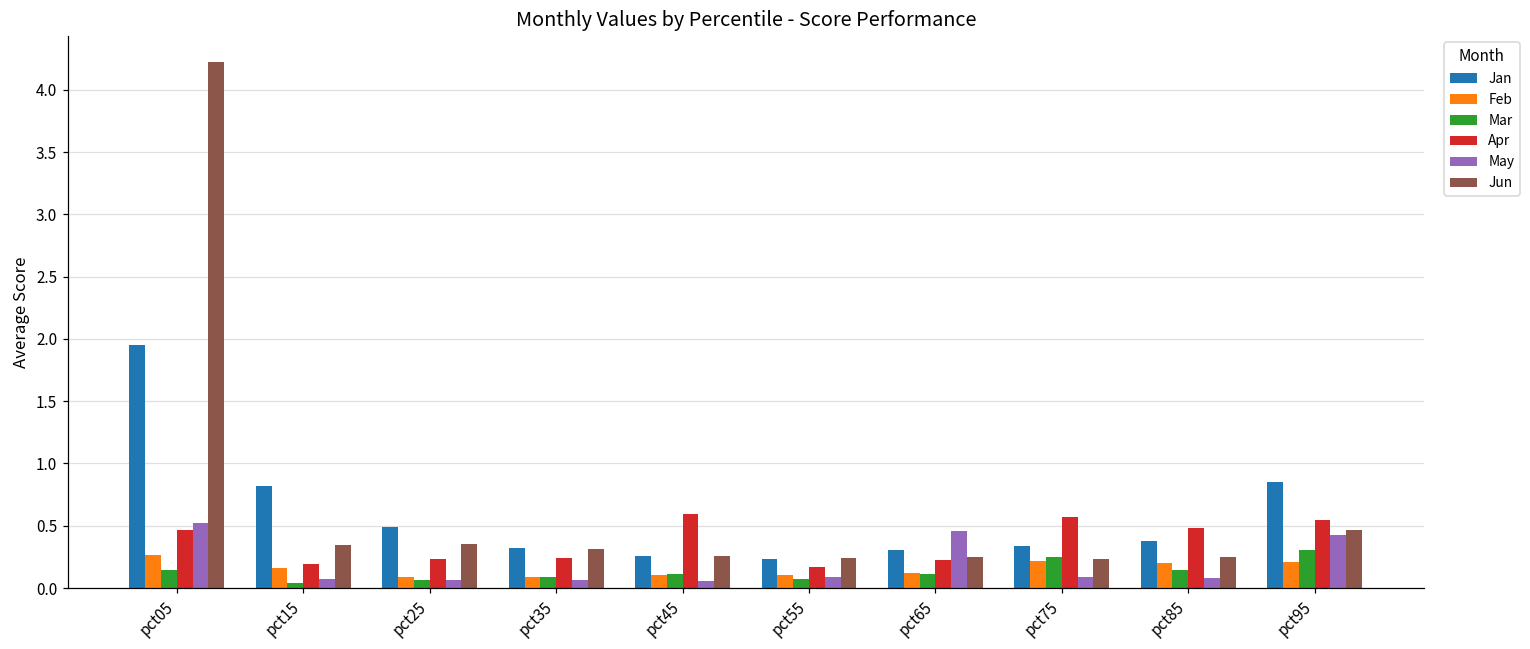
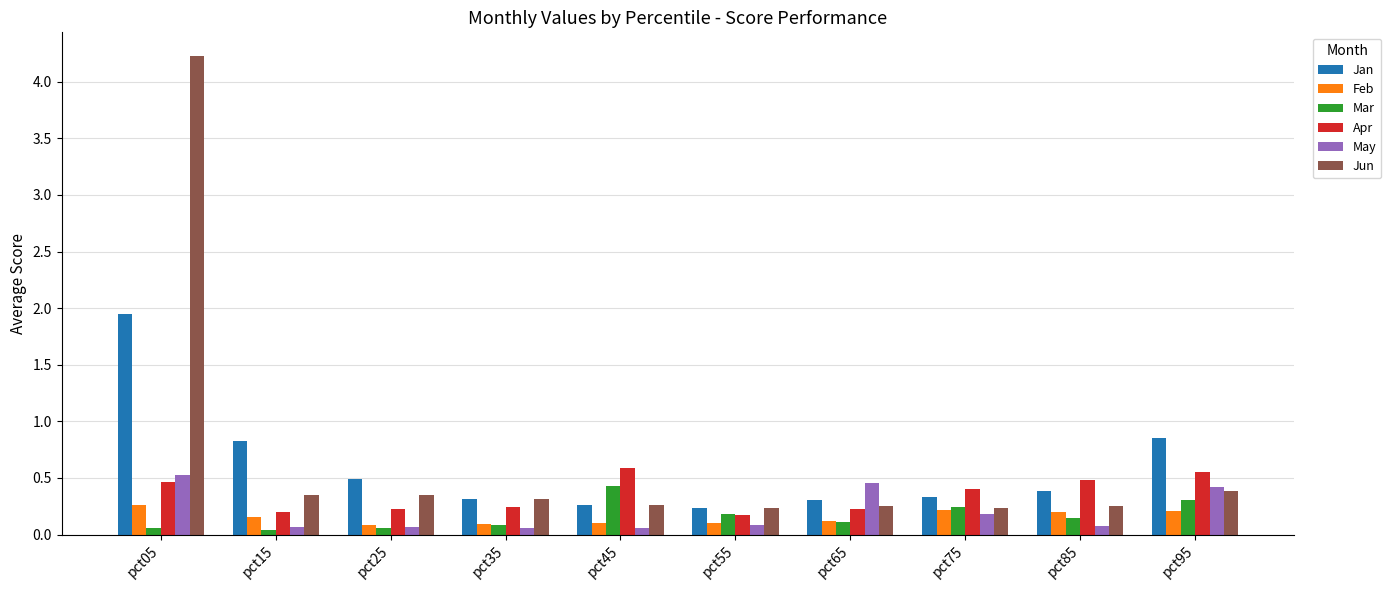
Mar, pct05: 0.14 -> 0.06
Mar, pct45: 0.11 -> 0.43
Mar, pct55: 0.07 -> 0.18
Apr, pct75: 0.57 -> 0.40
May, pct75: 0.09 -> 0.18
Jun, pct95: 0.46 -> 0.38
